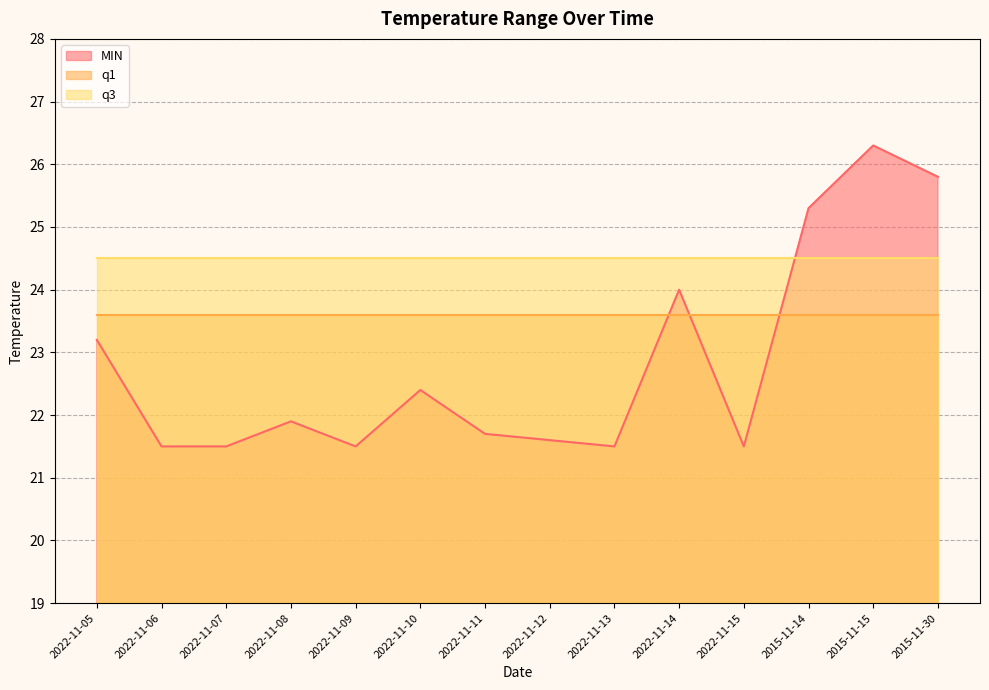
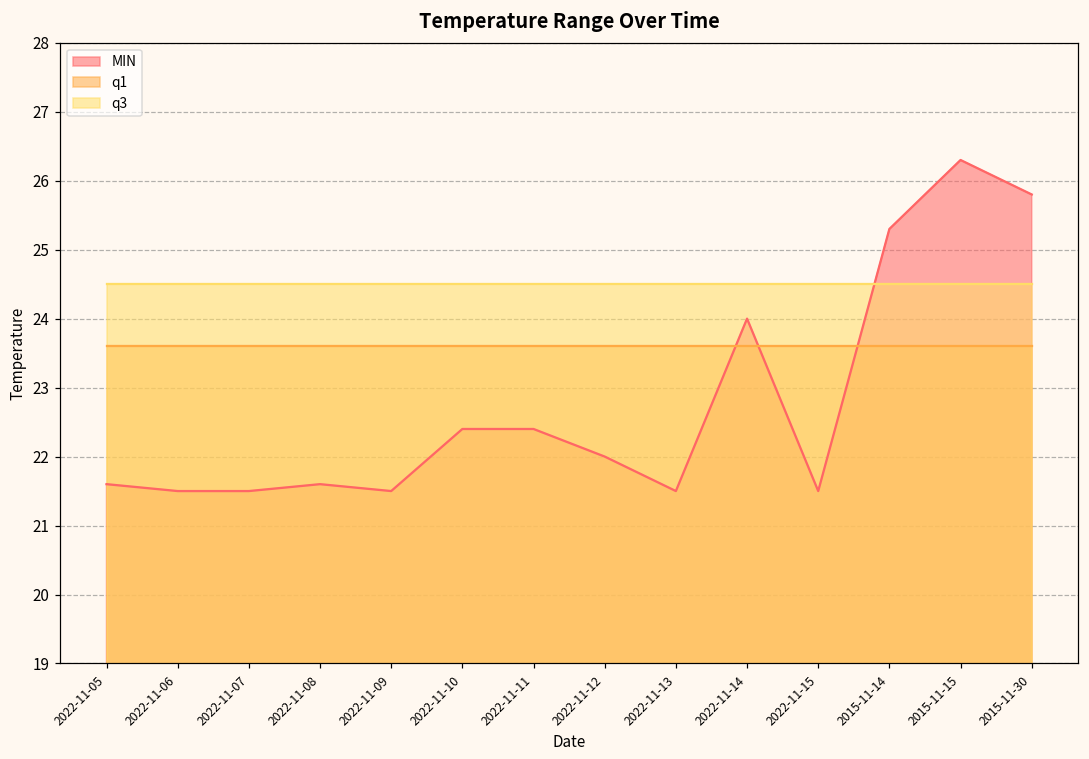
MIN, 2022-11-05: 23.2 -> 21.6
MIN, 2022-11-08: 21.9 -> 21.6
MIN, 2022-11-11: 21.7 -> 22.4
MIN, 2022-11-12: 21.6 -> 22.0
